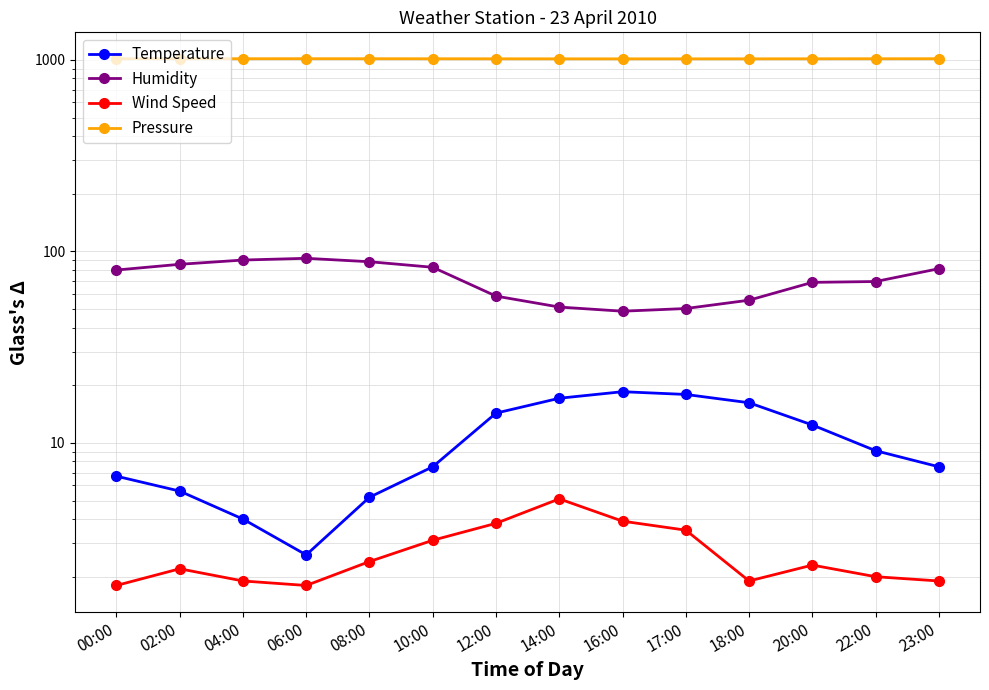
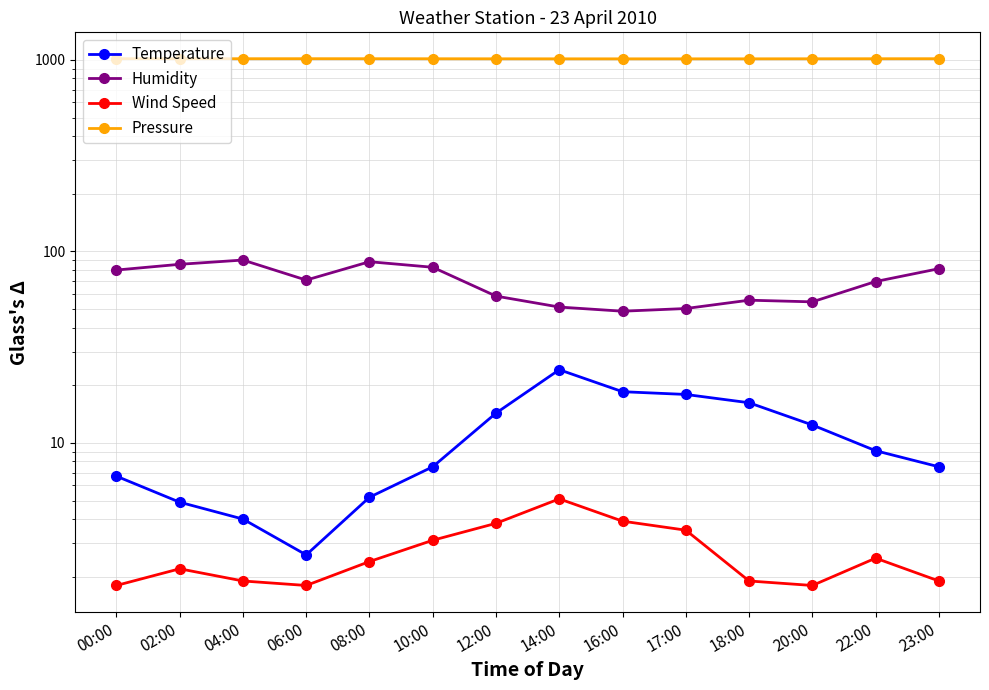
Temperature, 02:00: 5.6 -> 4.9
Humidity, 06:00: 90 -> 71
Temperature, 14:00: 17 -> 24
Humidity, 20:00: 69 -> 55
Wind Speed, 20:00: 2.3 -> 1.8
Wind Speed, 22:00: 2.0 -> 2.5
